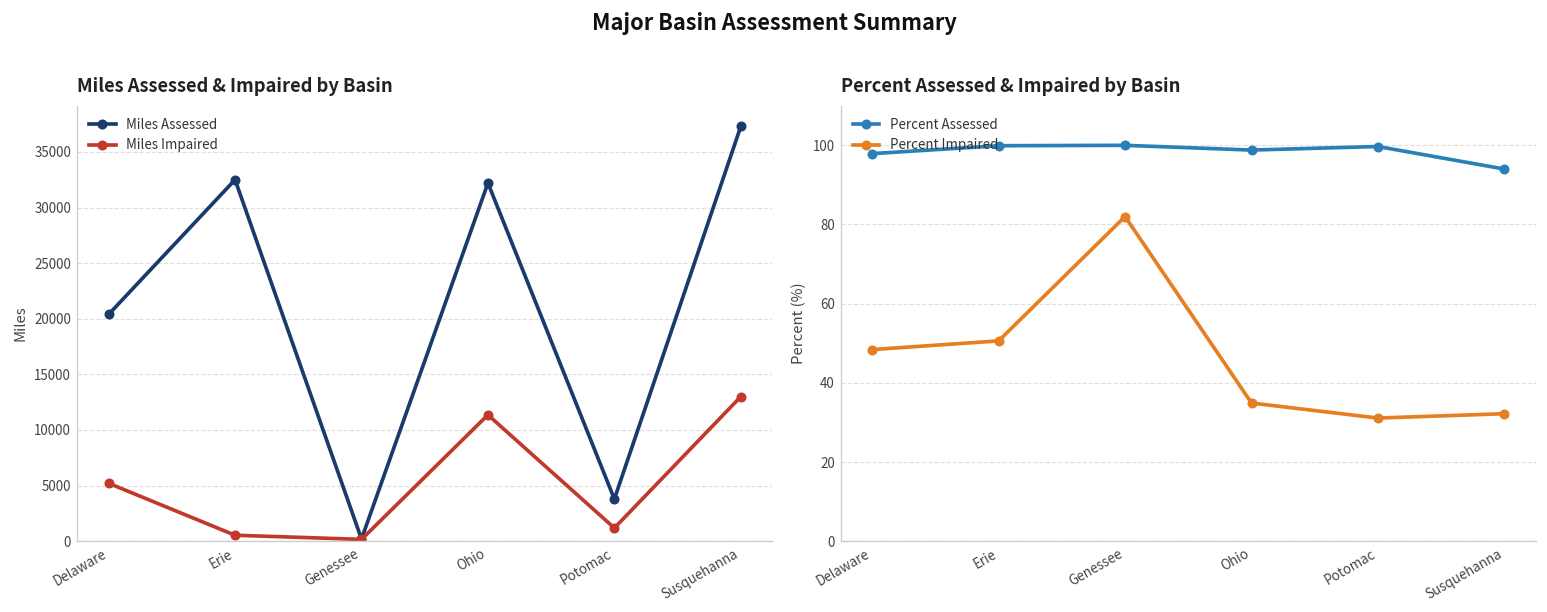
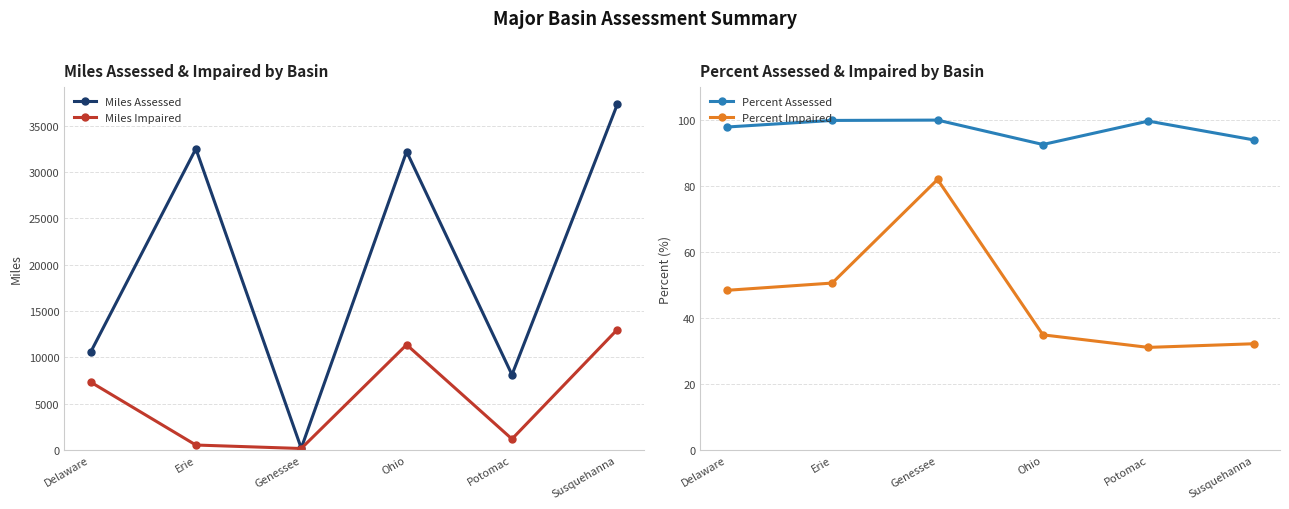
Miles Assessed & Impaired by Basin, Miles Assessed, Delaware: 20000 -> 11000
Miles Assessed & Impaired by Basin, Miles Impaired, Delaware: 5000 -> 7000
Miles Assessed & Impaired by Basin, Miles Assessed, Potomac: 4000 -> 8000
Percent Assessed & Impaired by Basin, Percent Assessed, Ohio: 99 -> 93
